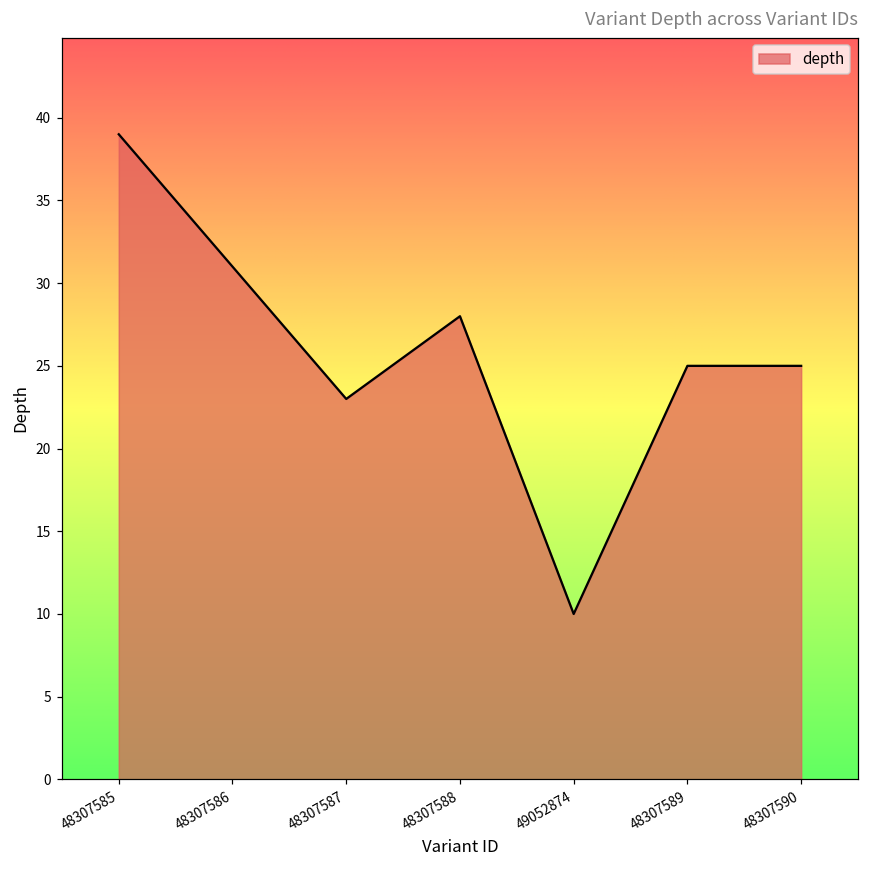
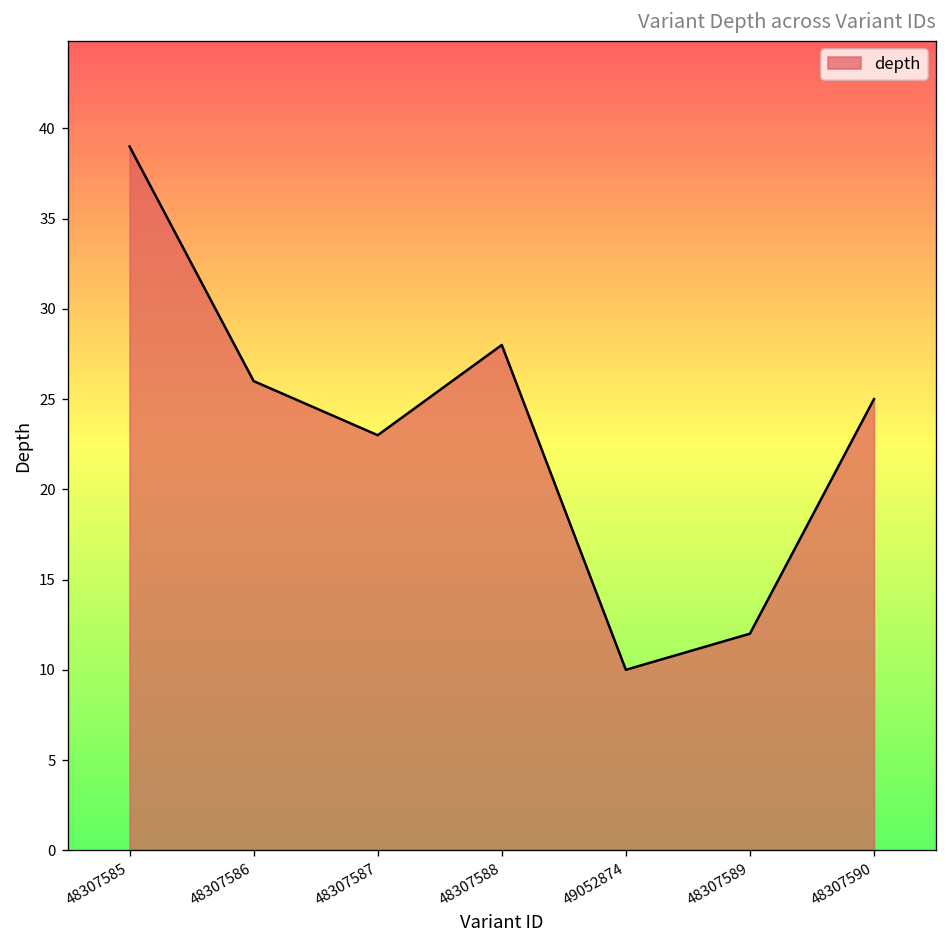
48307586: 31 -> 26
48307589: 25 -> 12
